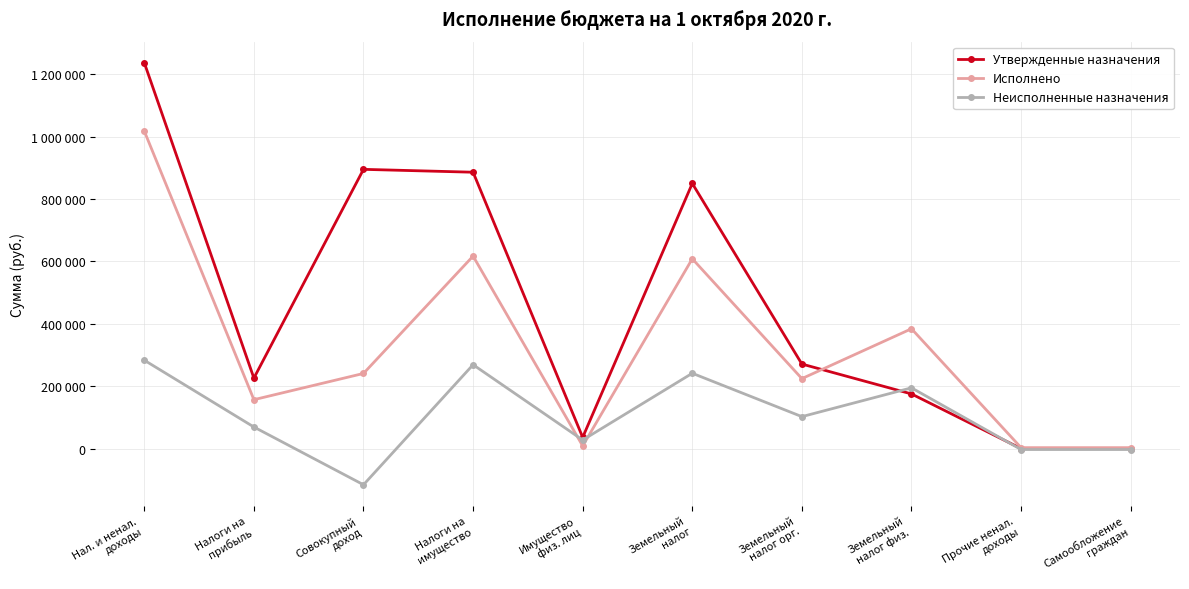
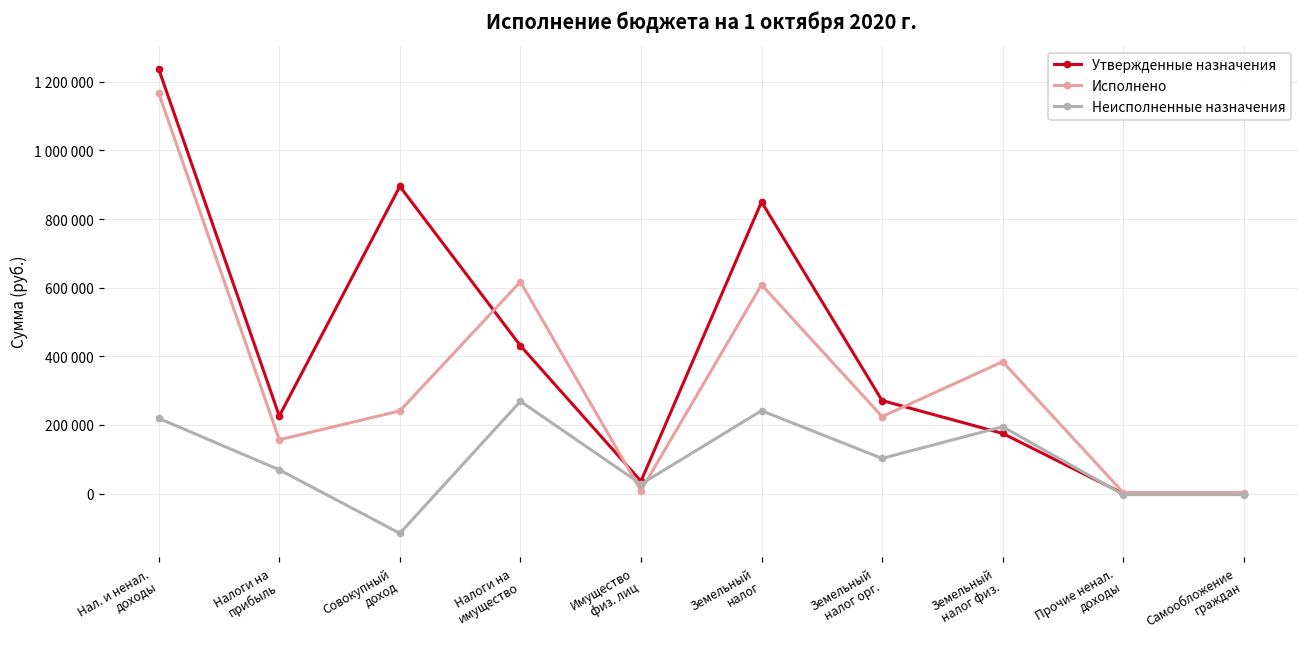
Исполнено, Нал. и ненал. доходы: 1020000 -> 1170000
Неисполненные назначения, Нал. и ненал. доходы: 280000 -> 220000
Утвержденные назначения, Налоги на имущество: 890000 -> 430000
